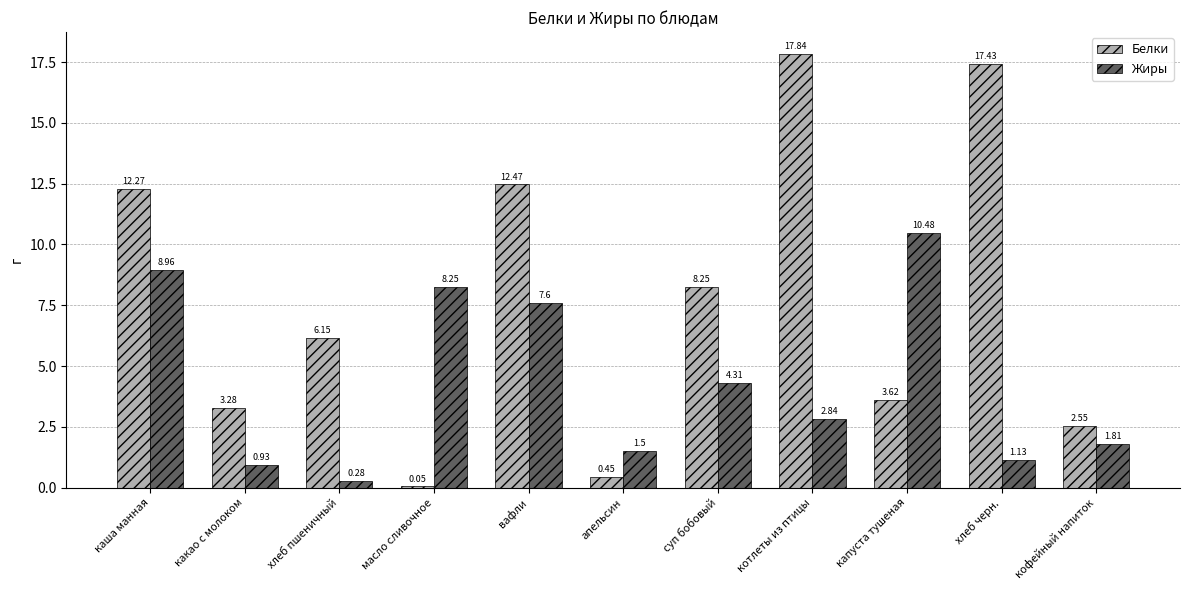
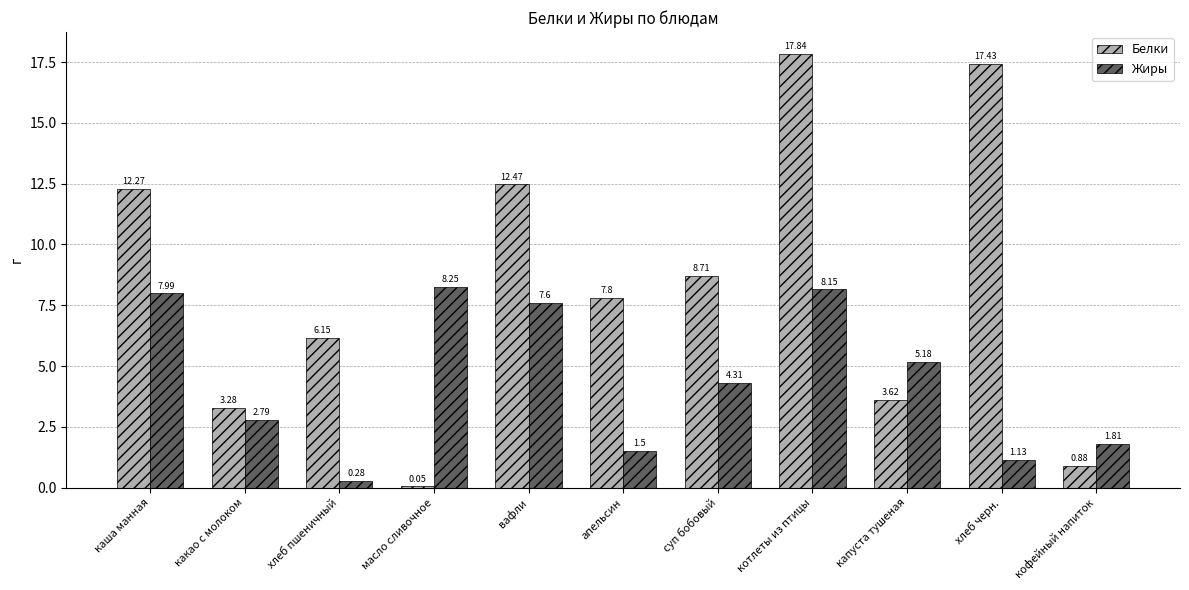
Жиры, каша манная: 8.96 -> 7.99
Жиры, какао с молоком: 0.93 -> 2.79
Белки, апельсин: 0.45 -> 7.8
Белки, суп бобовый: 8.25 -> 8.71
Жиры, котлеты из птицы: 2.84 -> 8.15
Жиры, капуста тушеная: 10.48 -> 5.18
Белки, кофейный напиток: 2.55 -> 0.88
